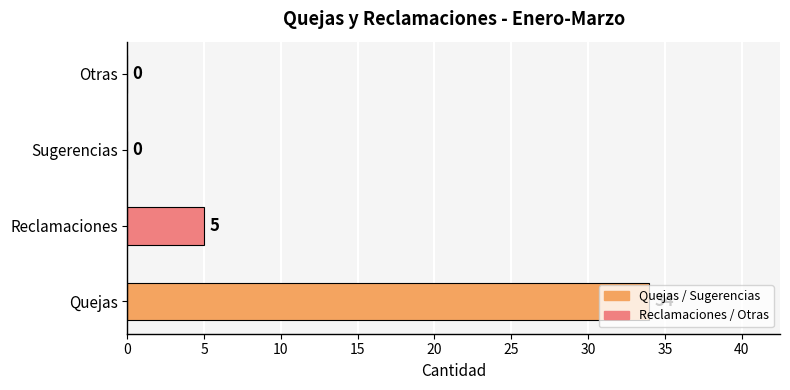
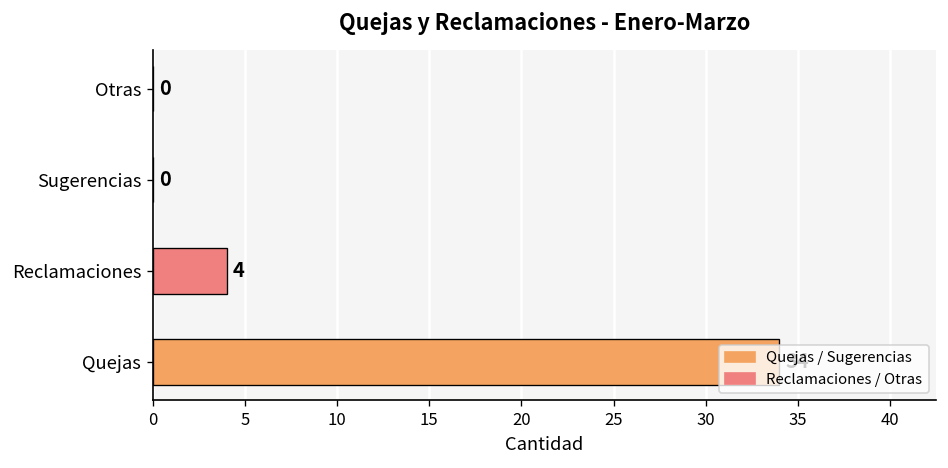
Reclamaciones: 5 -> 4
